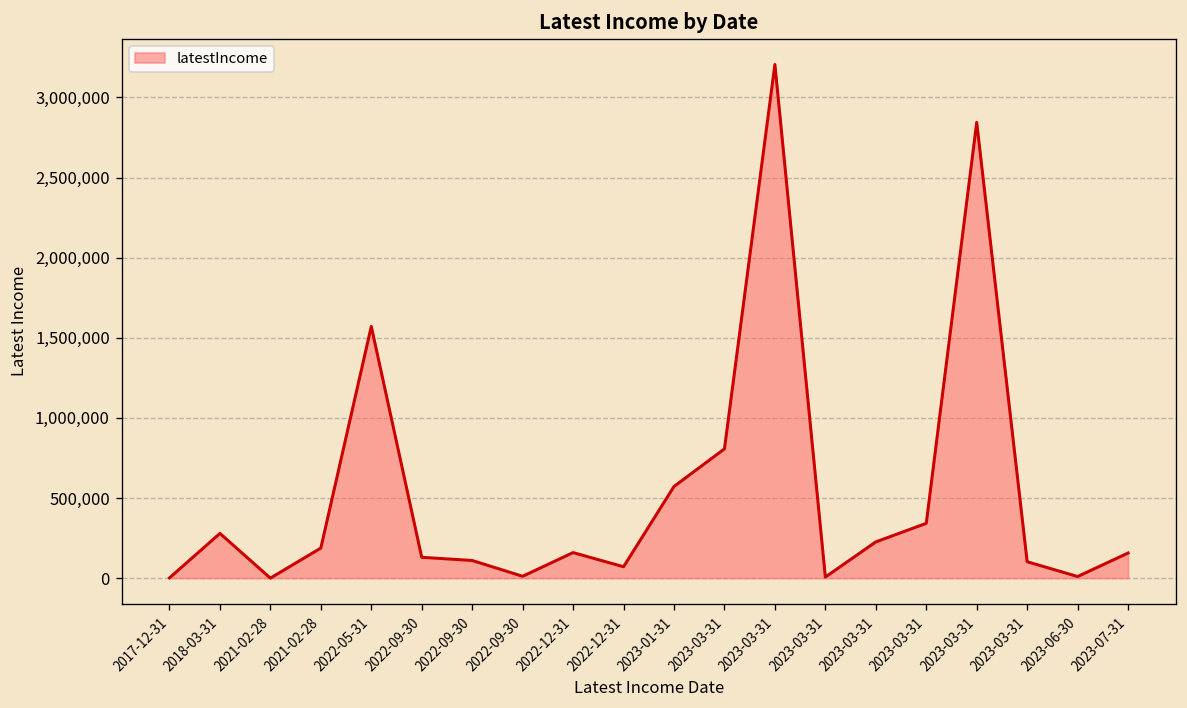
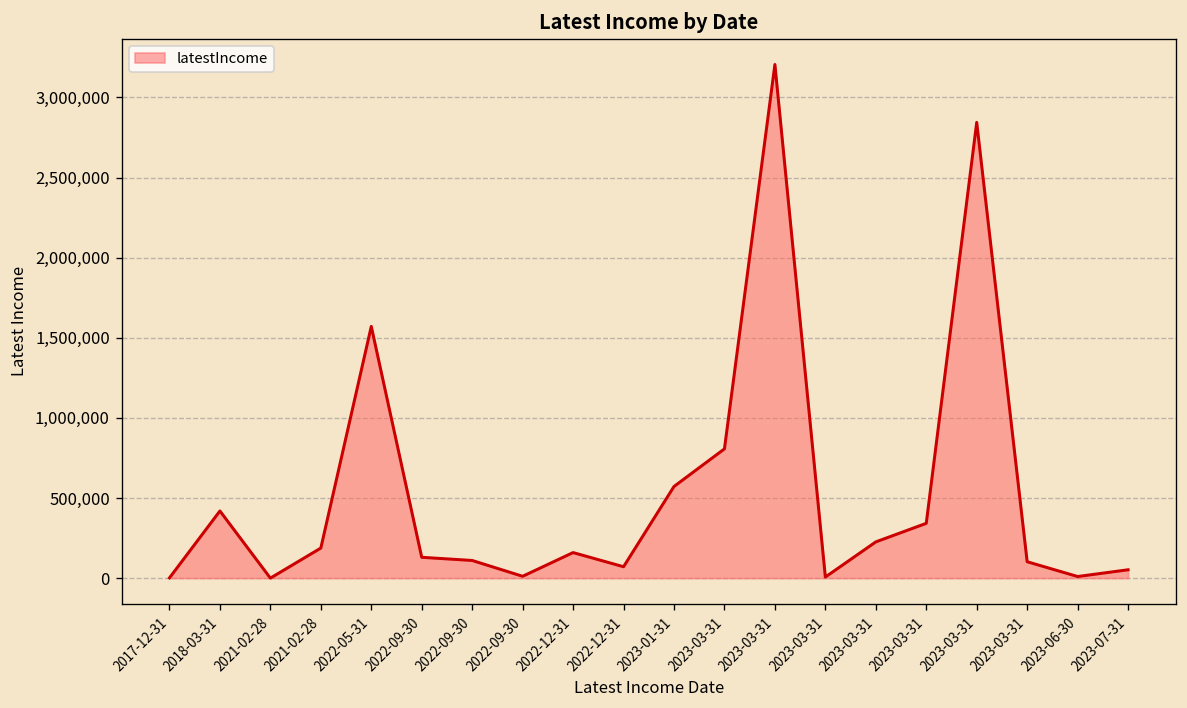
2018-03-31: 280,000 -> 420,000
2023-07-31: 160,000 -> 50,000
